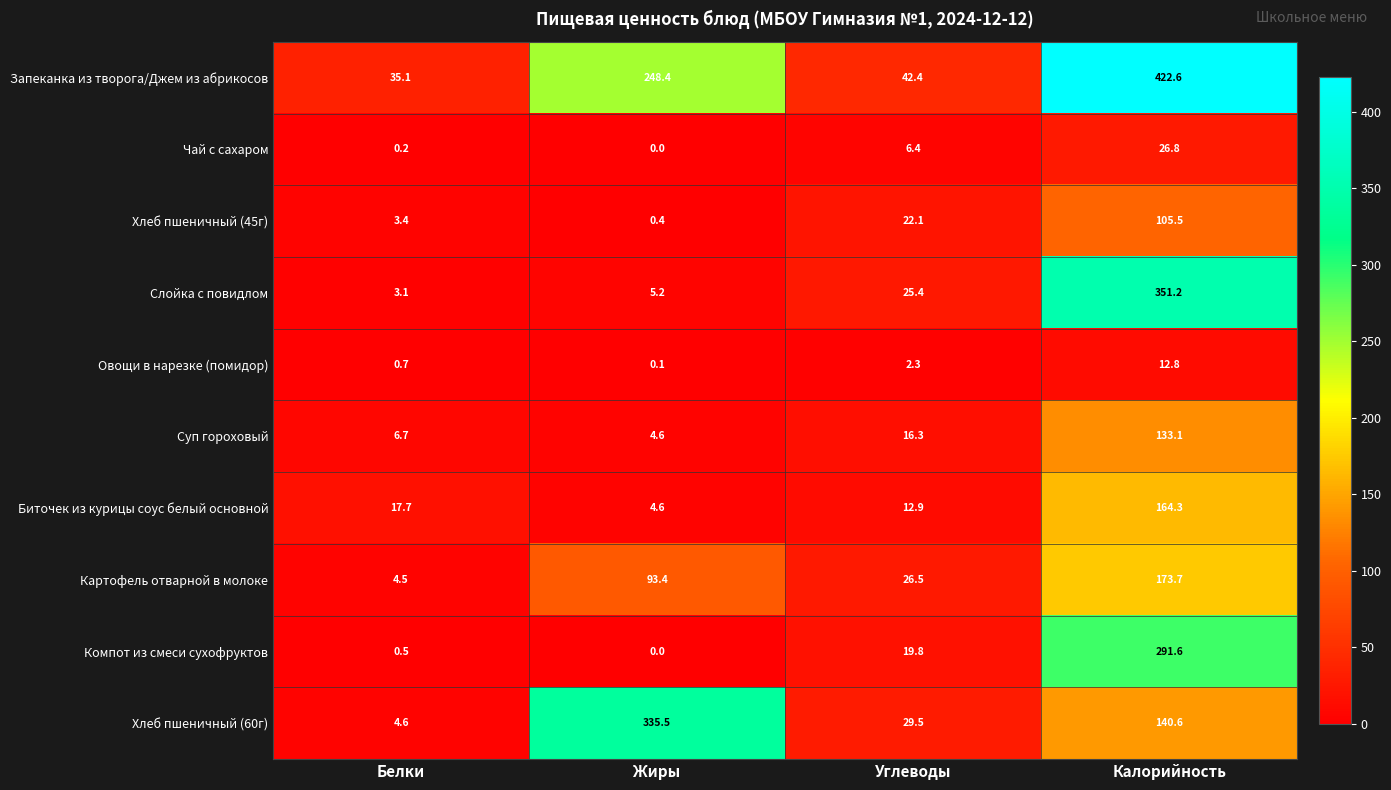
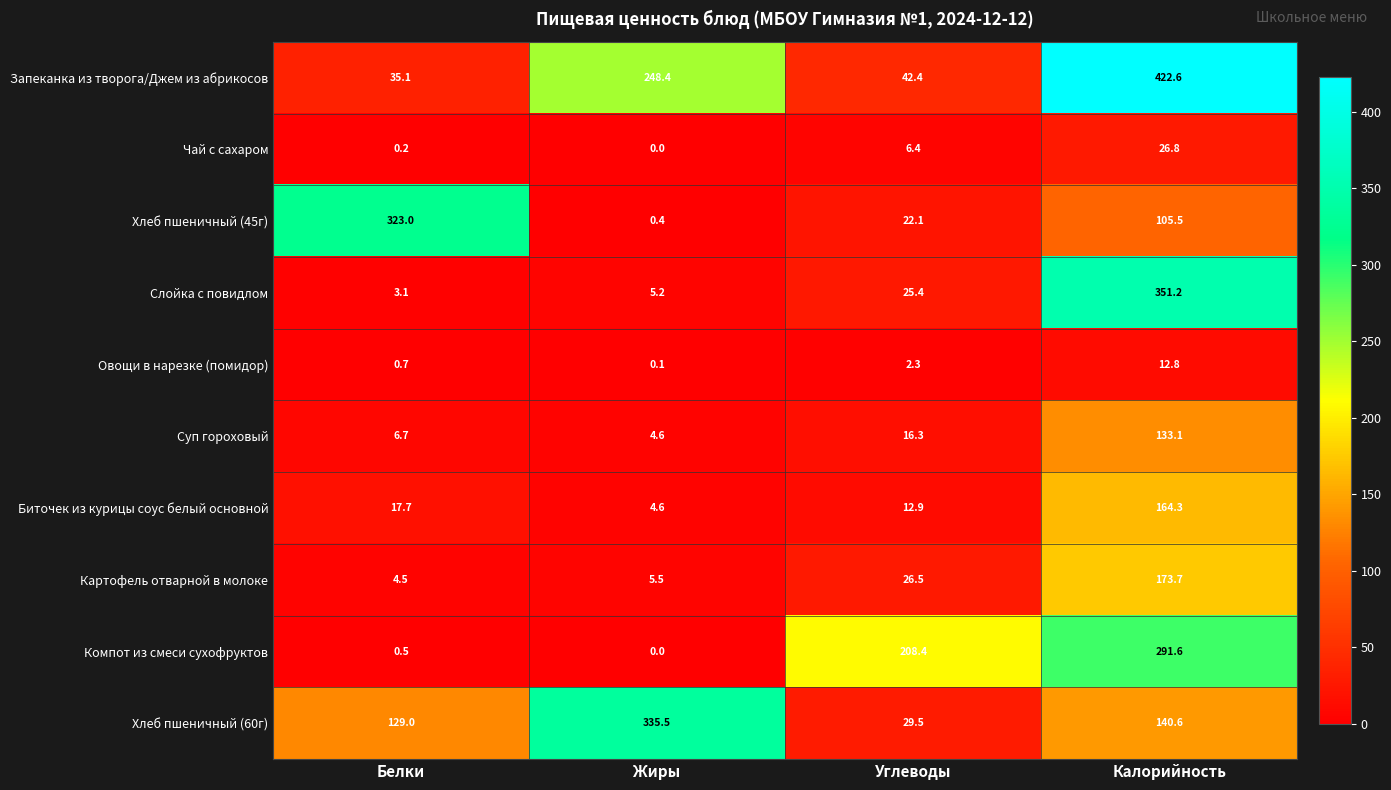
Хлеб пшеничный (45г), Белки: 3.4 -> 323.0
Картофель отварной в молоке, Жиры: 93.4 -> 5.5
Компот из смеси сухофруктов, Углеводы: 19.8 -> 208.4
Хлеб пшеничный (60г), Белки: 4.6 -> 129.0
